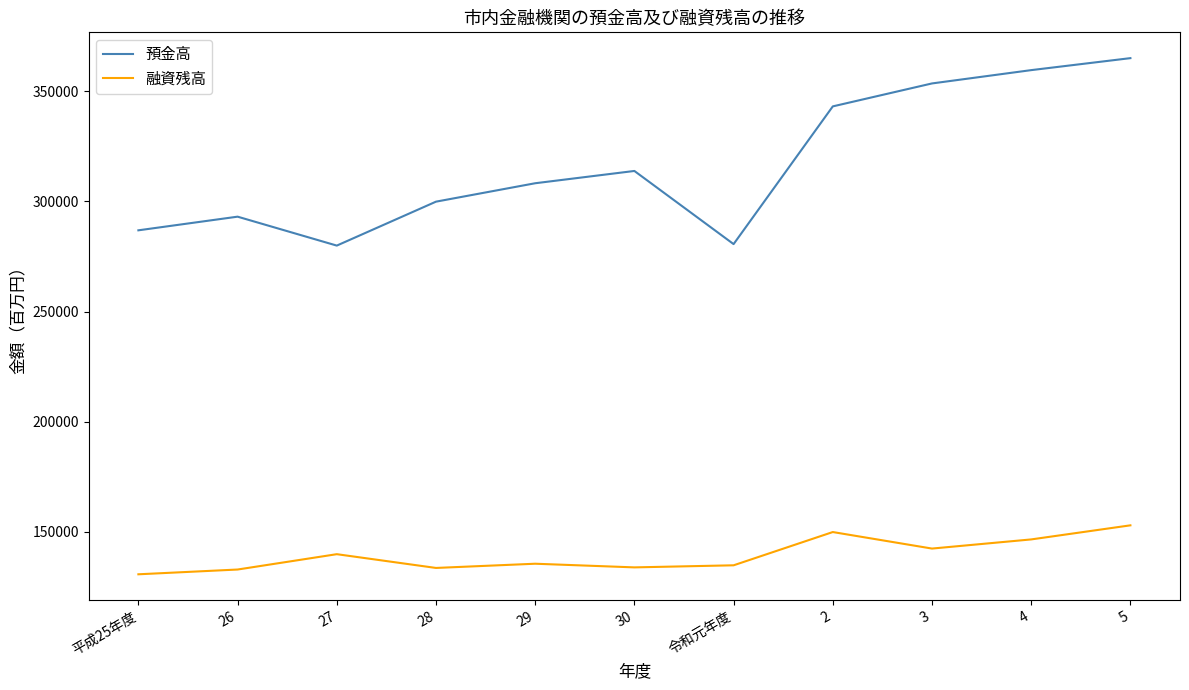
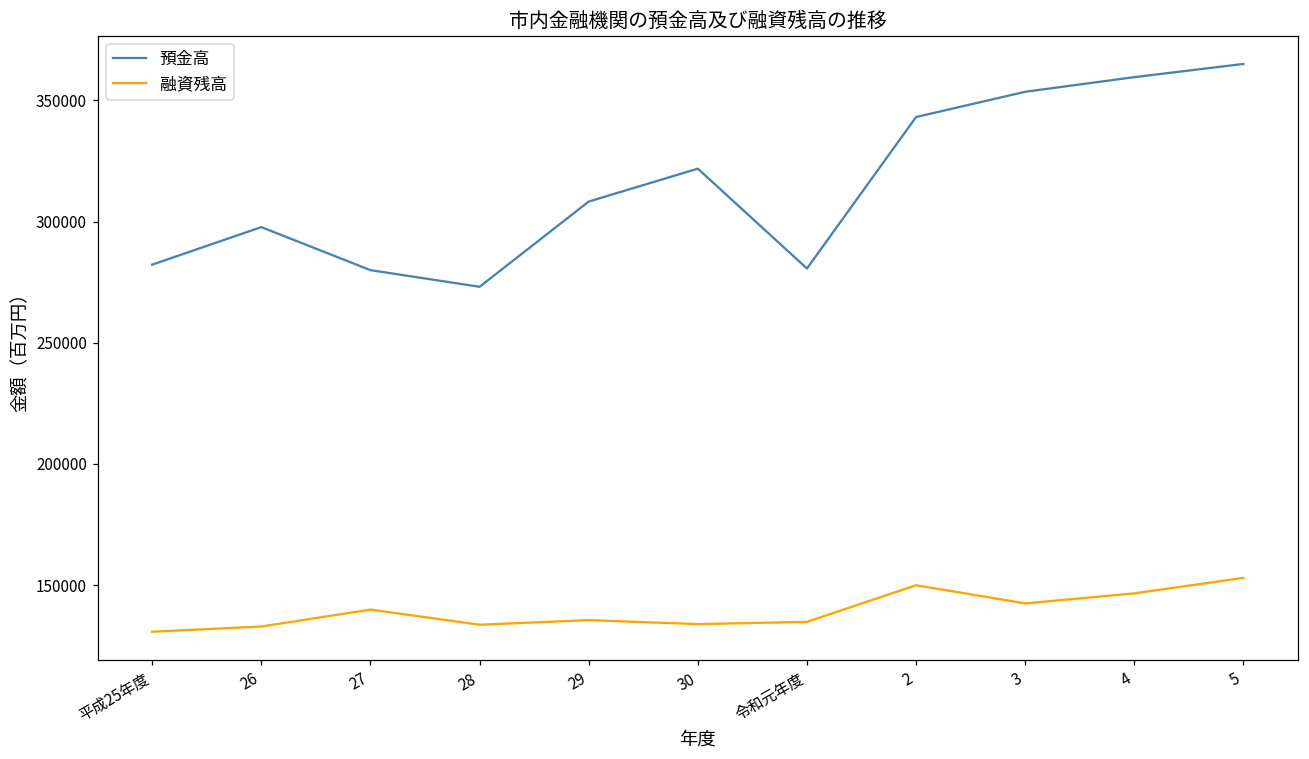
預金高, 平成25年度: 287000 -> 282000
預金高, 26: 293000 -> 298000
預金高, 28: 300000 -> 273000
預金高, 30: 314000 -> 322000
